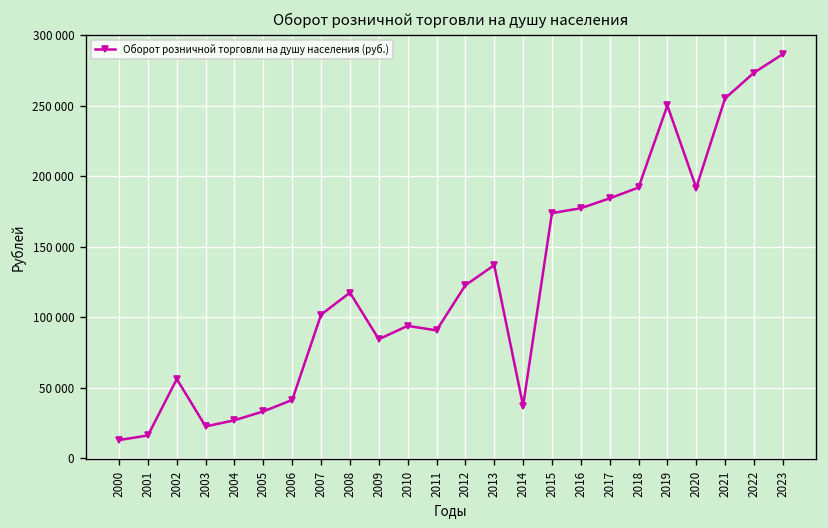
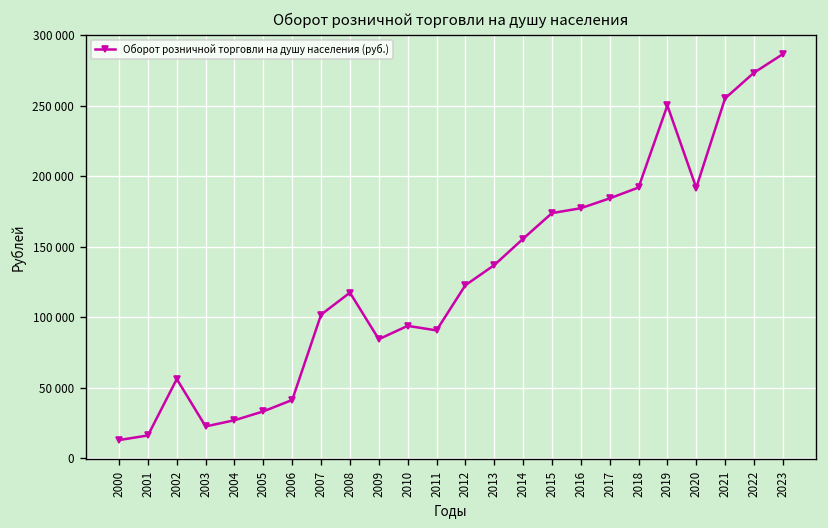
2014: 37000 -> 156000
